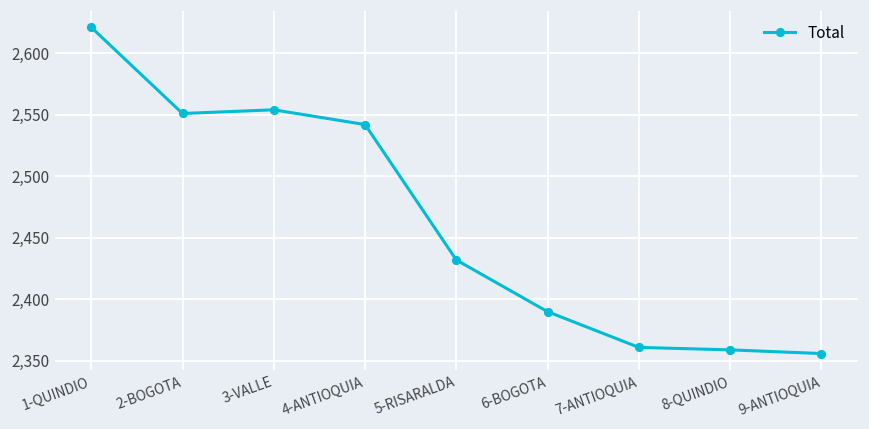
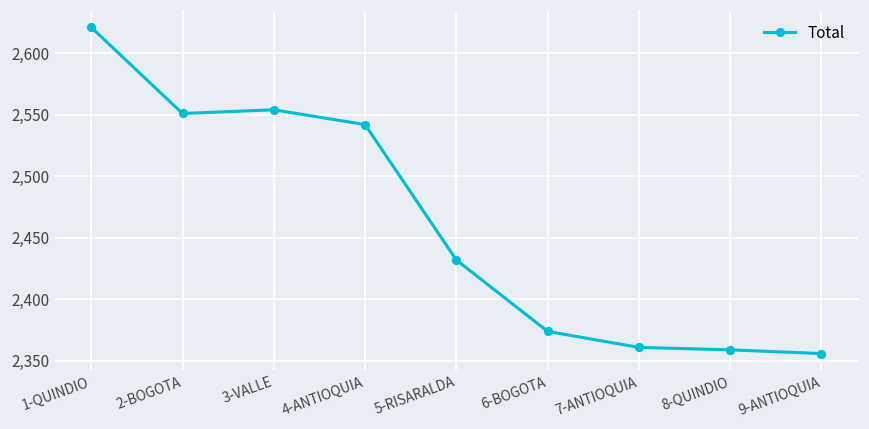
6-BOGOTA: 2,390 -> 2,374
